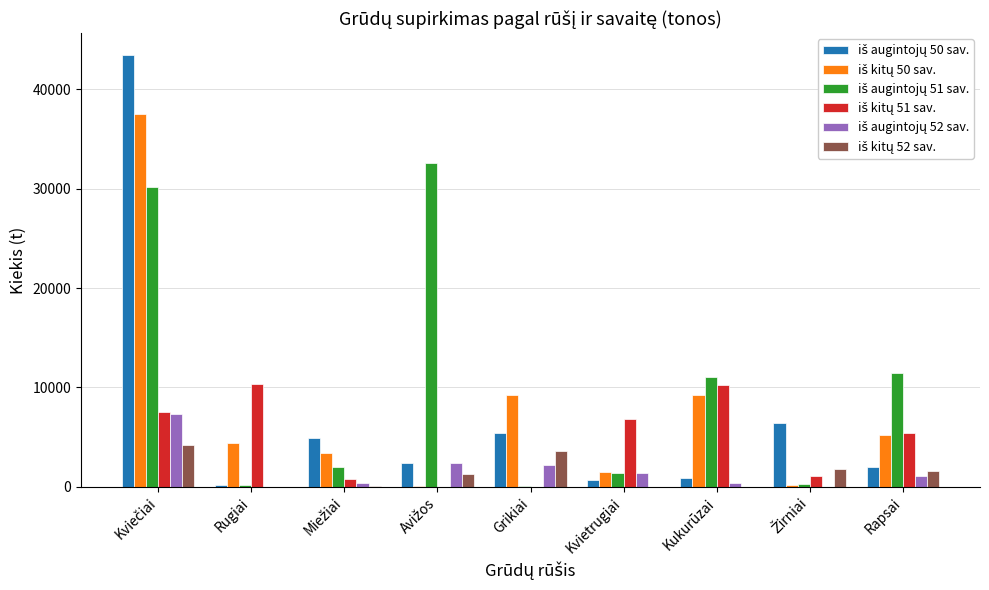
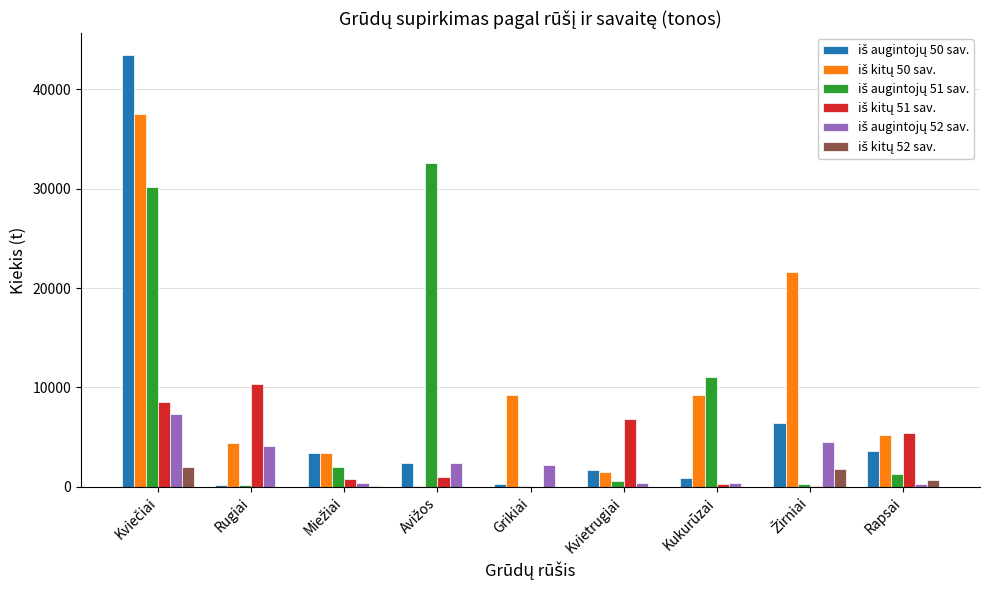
iš kitų 51 sav., Kviečiai: 8000 -> 9000
iš kitų 52 sav., Kviečiai: 4000 -> 2000
iš augintojų 52 sav., Rugiai: 0 -> 4000
iš augintojų 50 sav., Miežiai: 5000 -> 3000
iš kitų 51 sav., Avižos: 0 -> 1000
iš kitų 52 sav., Avižos: 1000 -> 0
iš augintojų 50 sav., Grikiai: 5000 -> 0
iš kitų 52 sav., Grikiai: 4000 -> 0
iš augintojų 50 sav., Kvietrugiai: 1000 -> 2000
iš augintojų 51 sav., Kvietrugiai: 1400 -> 600
iš augintojų 52 sav., Kvietrugiai: 1000 -> 0
iš kitų 51 sav., Kukurūzai: 10000 -> 0
iš kitų 50 sav., Žirniai: 0 -> 22000
iš kitų 51 sav., Žirniai: 1000 -> 0
iš augintojų 52 sav., Žirniai: 0 -> 4000
iš augintojų 50 sav., Rapsai: 2000 -> 4000
iš augintojų 51 sav., Rapsai: 11000 -> 1000
iš augintojų 52 sav., Rapsai: 1000 -> 0
iš kitų 52 sav., Rapsai: 2000 -> 1000
